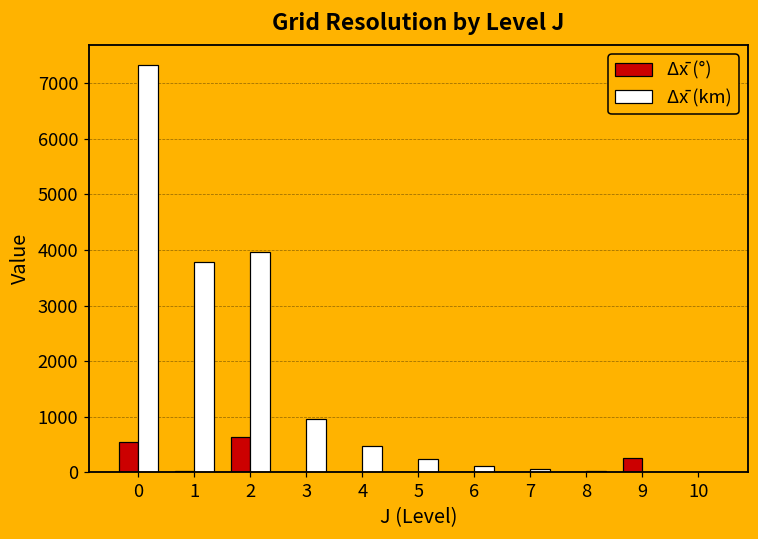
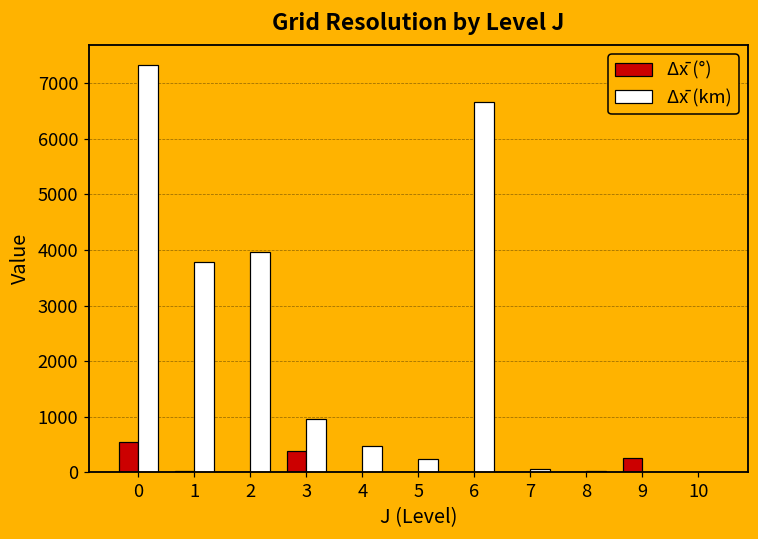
Δx̄ (°), 2: 600 -> 0
Δx̄ (°), 3: 0 -> 400
Δx̄ (km), 6: 100 -> 6700
